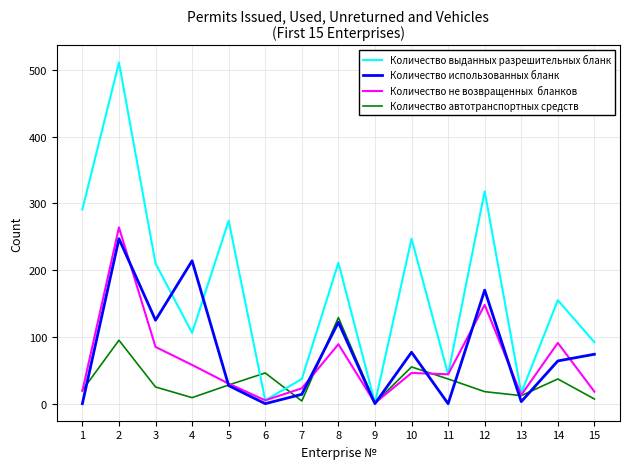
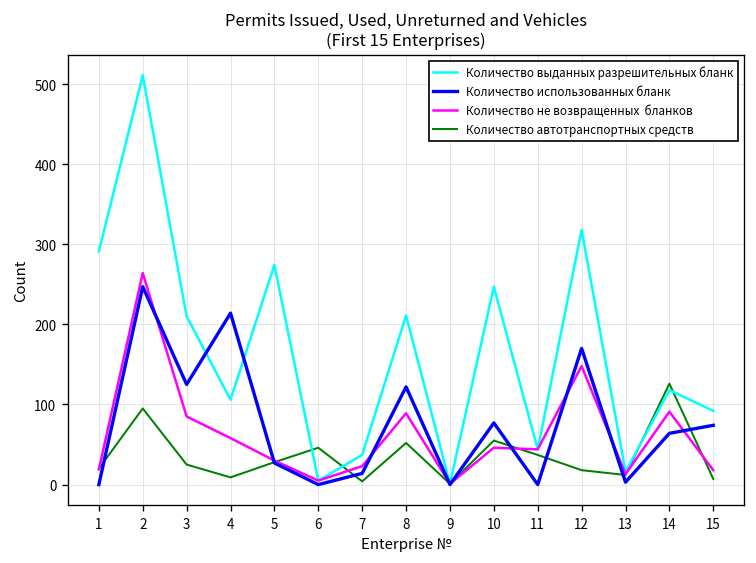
Количество автотранспортных средств, 8: 130 -> 50
Количество выданных разрешительных бланк, 14: 160 -> 120
Количество автотранспортных средств, 14: 40 -> 130
